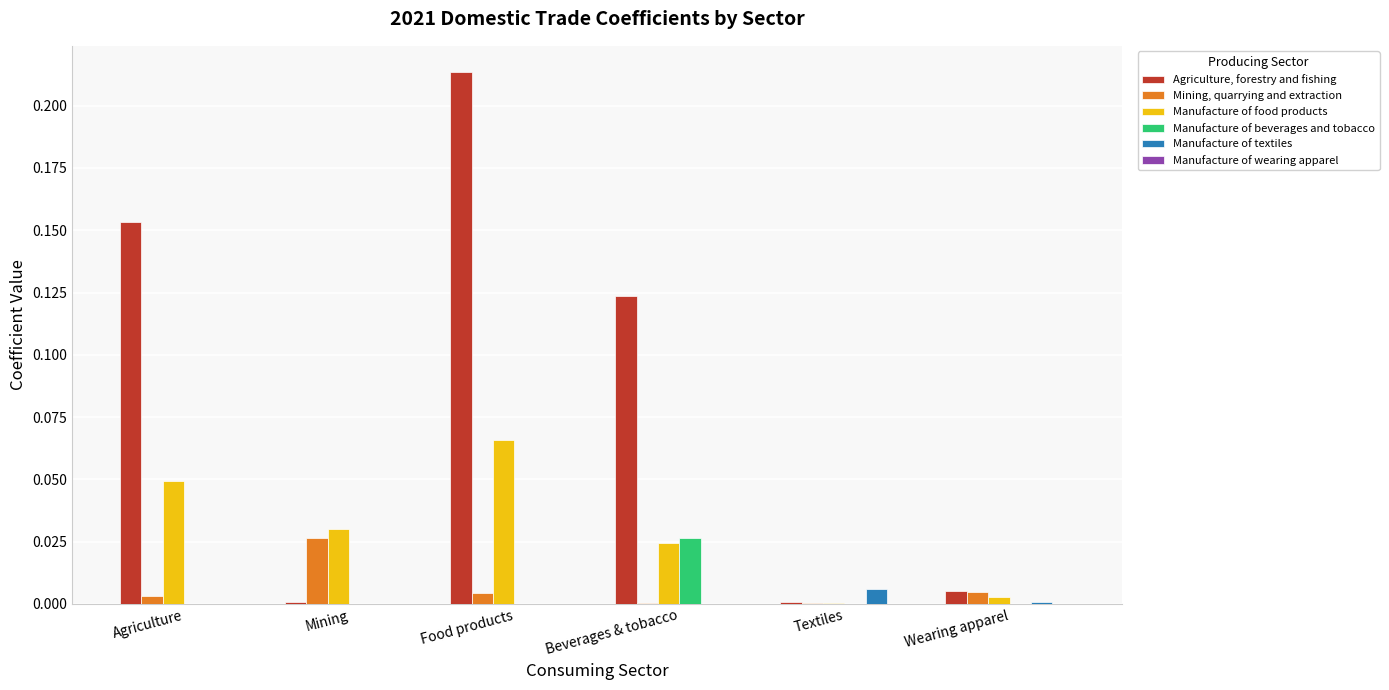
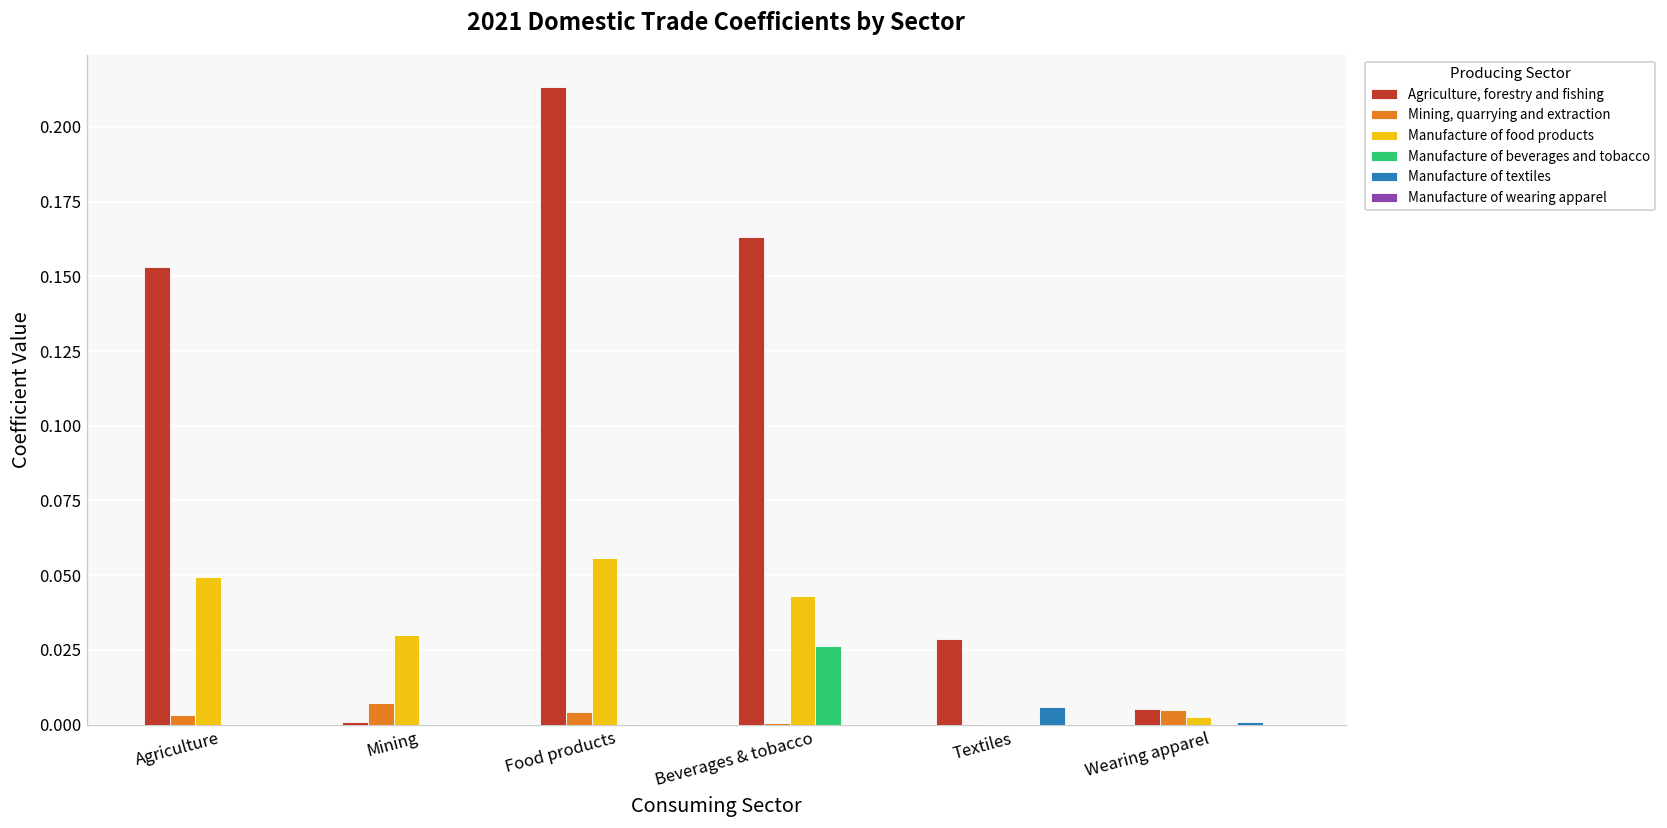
Mining, quarrying and extraction, Mining: 0.026 -> 0.007
Manufacture of food products, Food products: 0.066 -> 0.056
Agriculture, forestry and fishing, Beverages & tobacco: 0.123 -> 0.163
Manufacture of food products, Beverages & tobacco: 0.024 -> 0.043
Agriculture, forestry and fishing, Textiles: 0.001 -> 0.029
